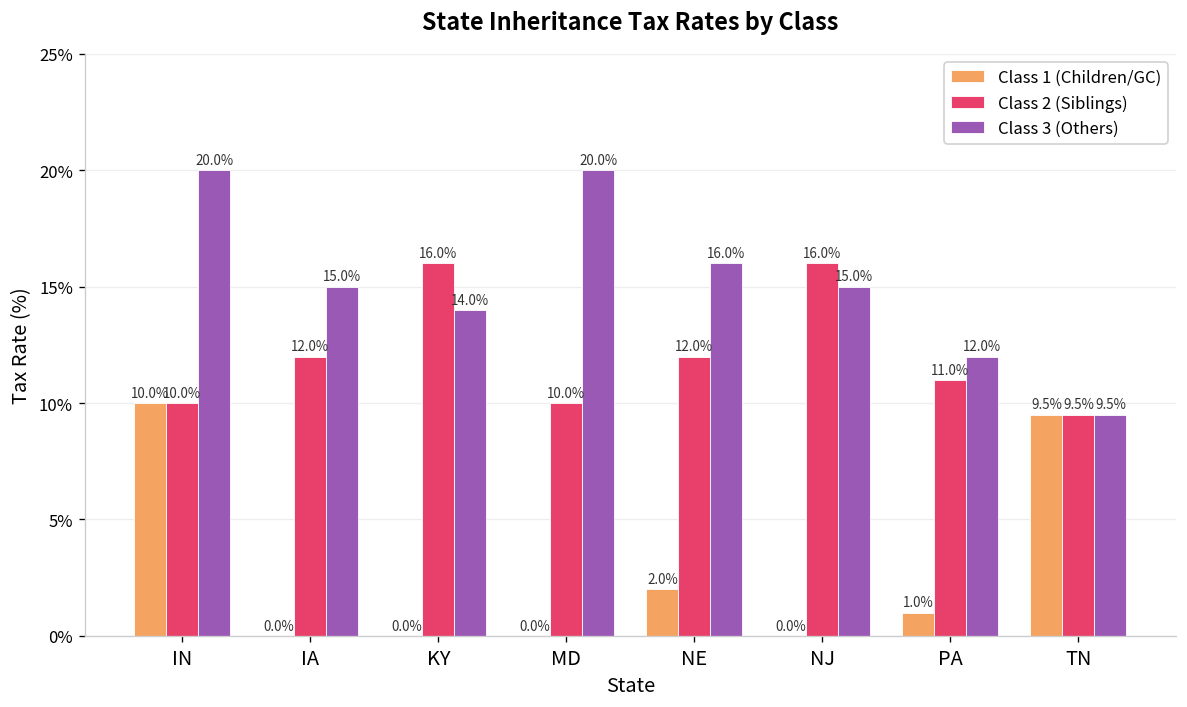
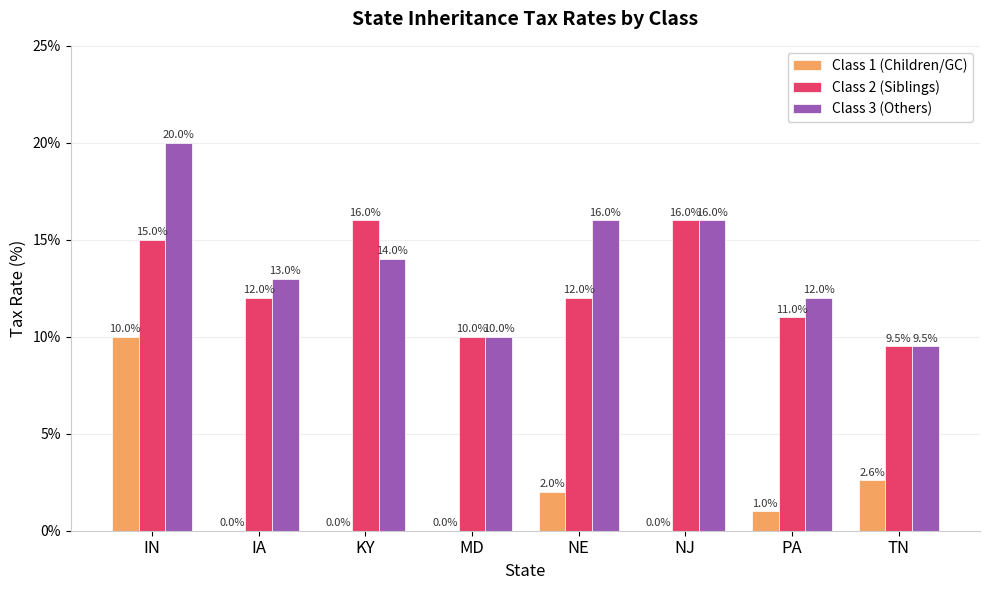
Class 2 (Siblings), IN: 10.0% -> 15.0%
Class 3 (Others), IA: 15.0% -> 13.0%
Class 3 (Others), MD: 20.0% -> 10.0%
Class 3 (Others), NJ: 15.0% -> 16.0%
Class 1 (Children/GC), TN: 9.5% -> 2.6%
